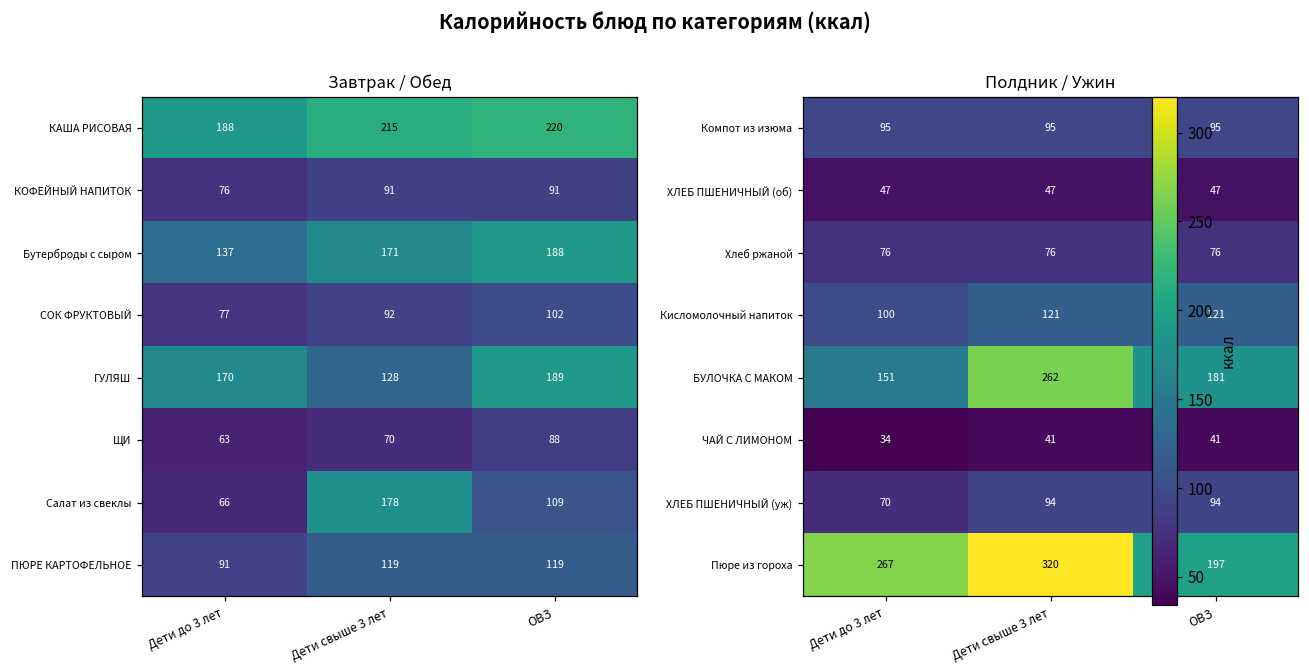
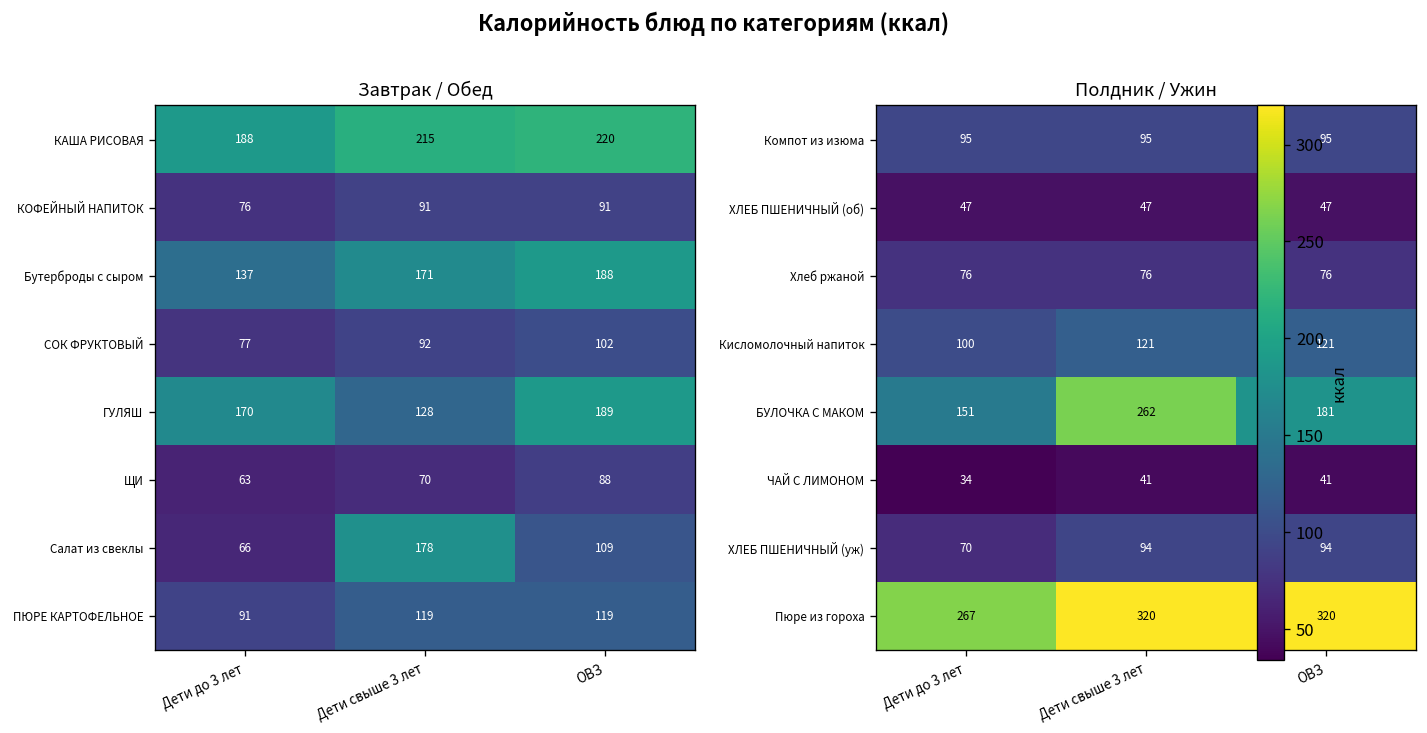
Полдник / Ужин, Пюре из гороха, ОВЗ: 197 -> 320
